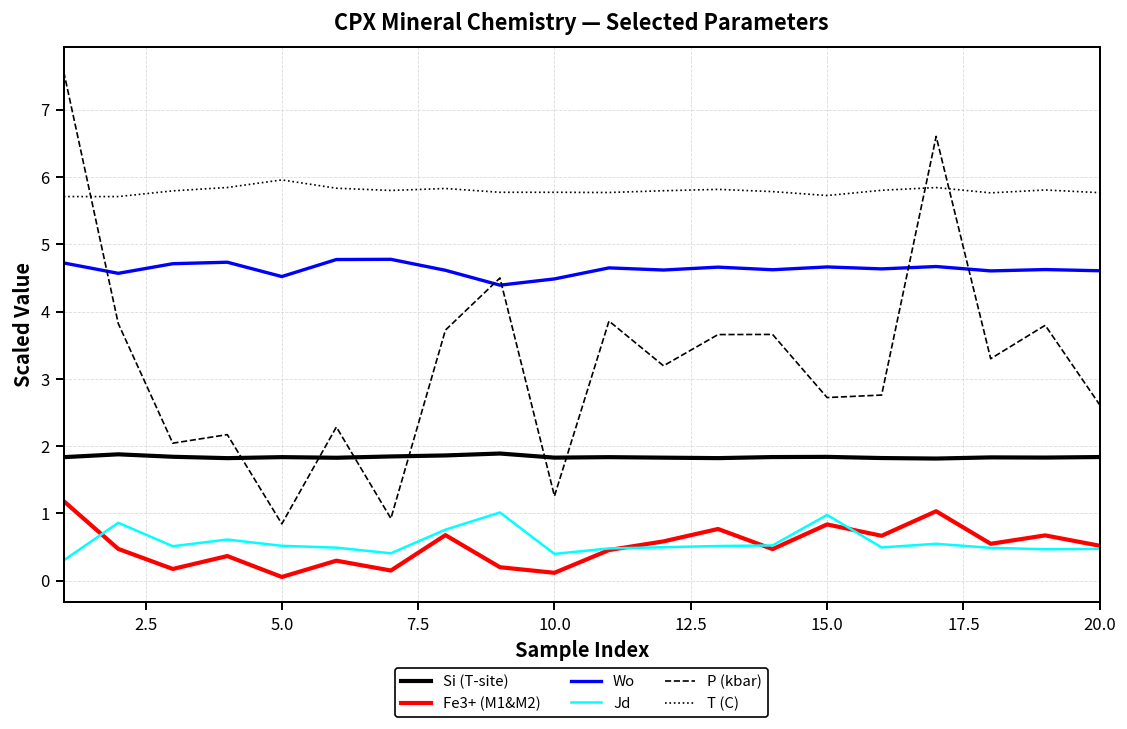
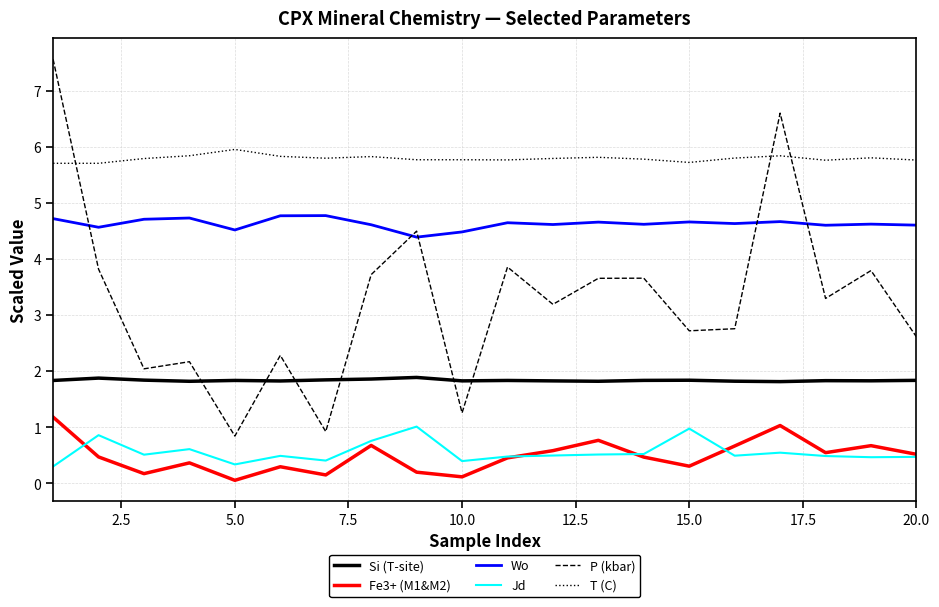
Jd, 5.0: 0.5 -> 0.3
Fe3+ (M1&M2), 15.0: 0.8 -> 0.3
